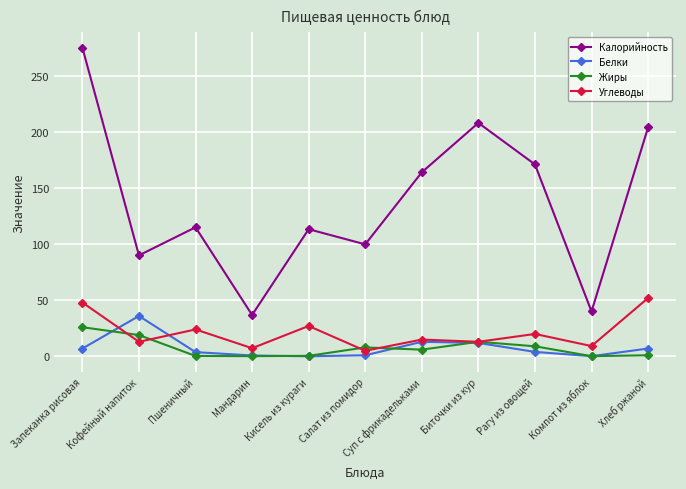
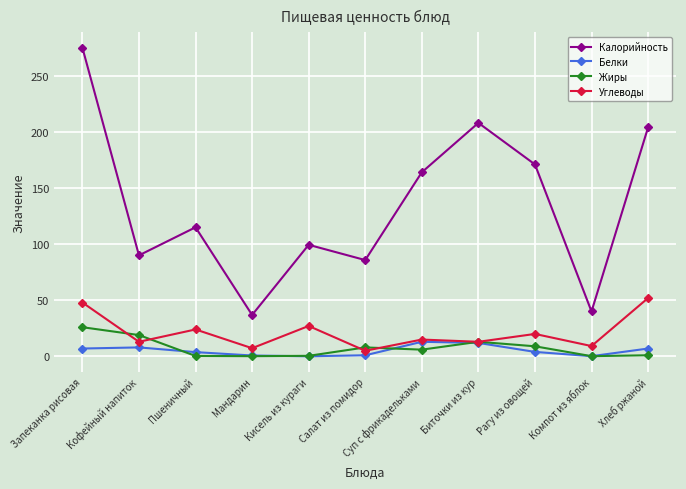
Белки, Кофейный напиток: 36 -> 8
Калорийность, Кисель из кураги: 113 -> 99
Калорийность, Салат из помидор: 100 -> 86
